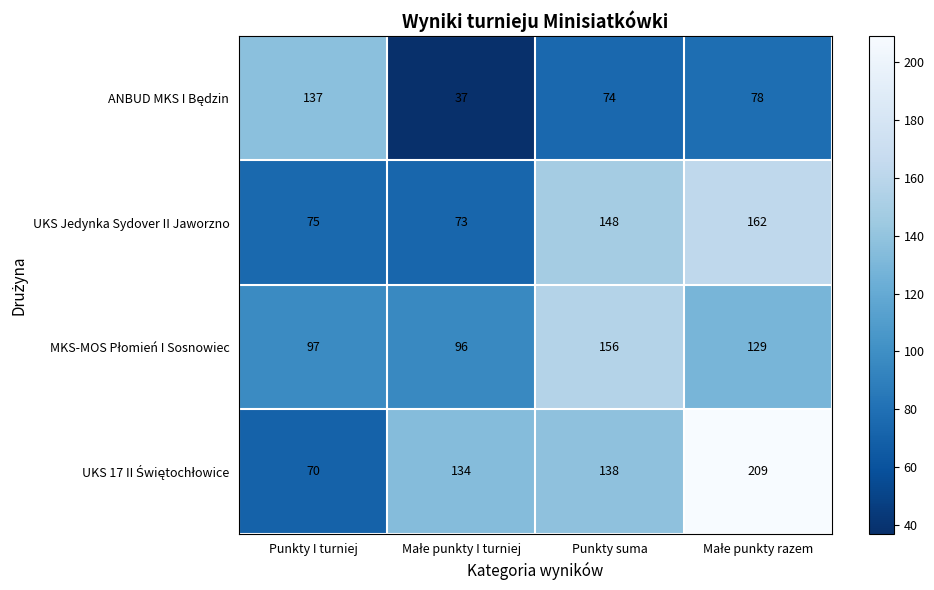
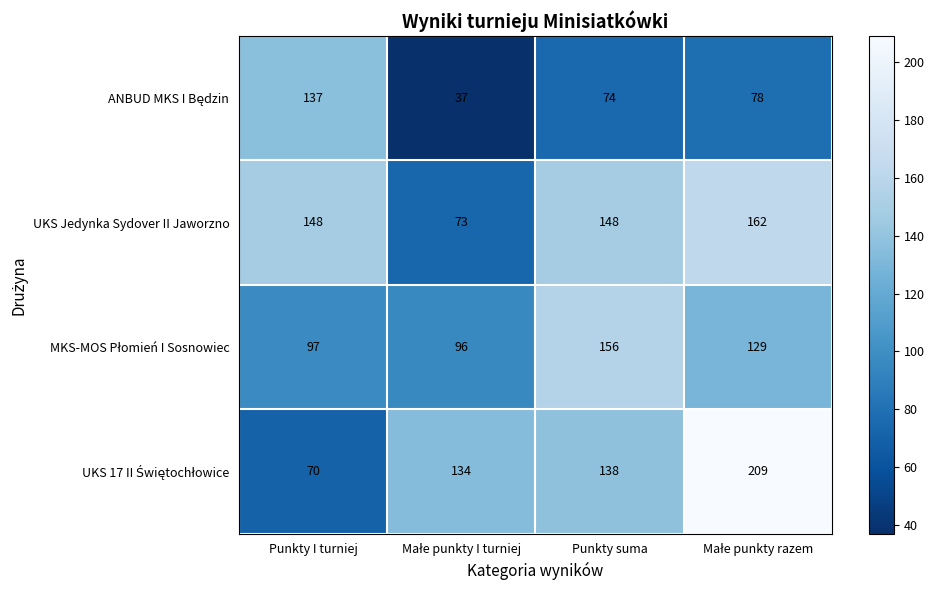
UKS Jedynka Sydover II Jaworzno, Punkty I turniej: 75 -> 148
